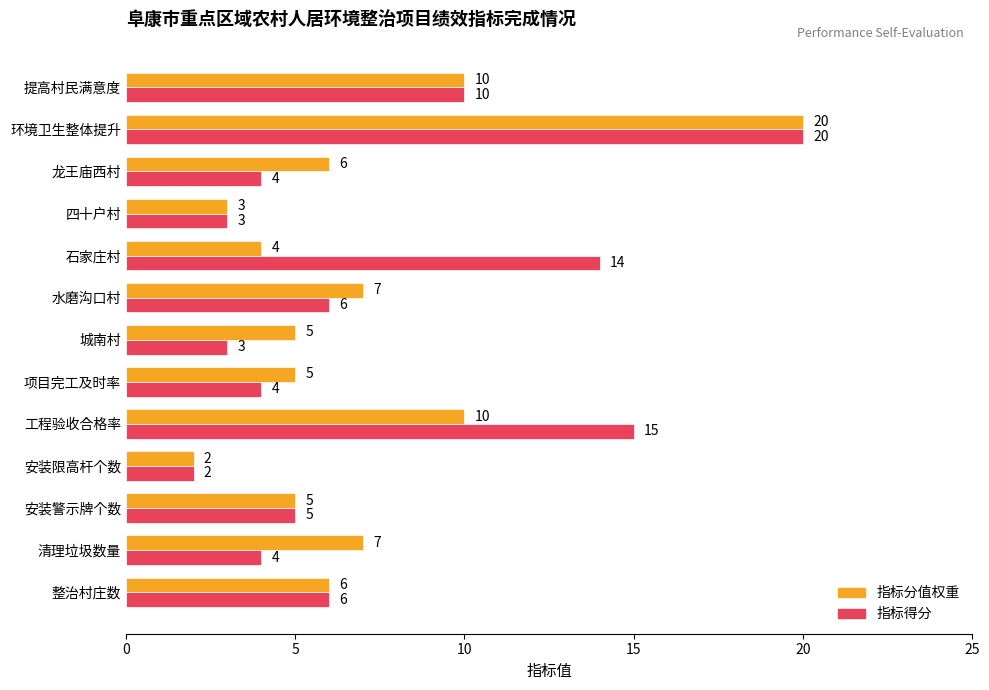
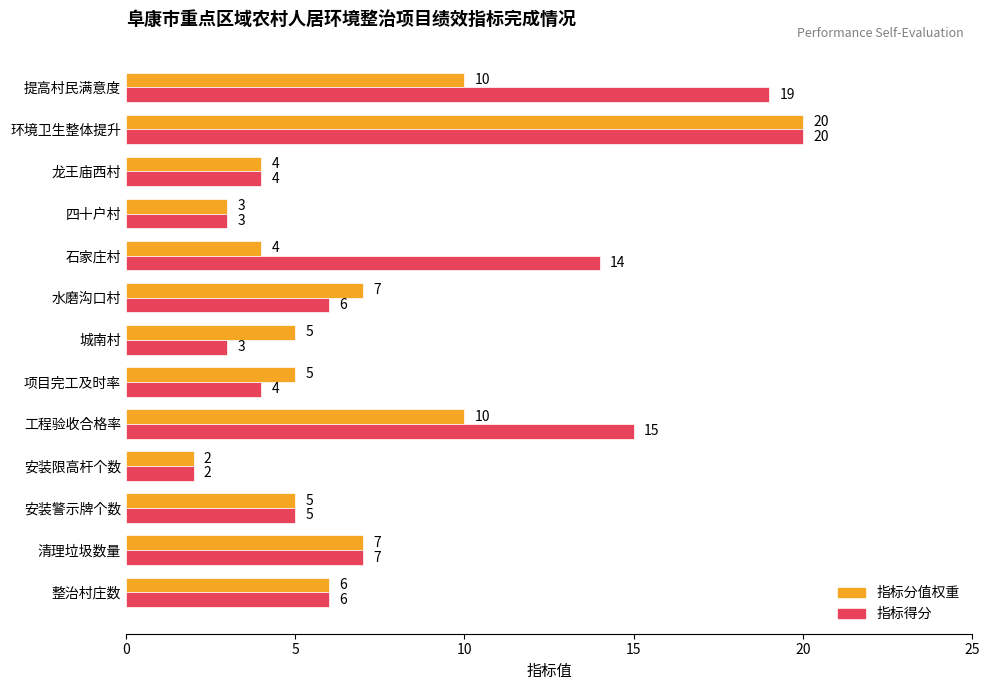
指标得分, 提高村民满意度: 10 -> 19
指标分值权重, 龙王庙西村: 6 -> 4
指标得分, 清理垃圾数量: 4 -> 7
